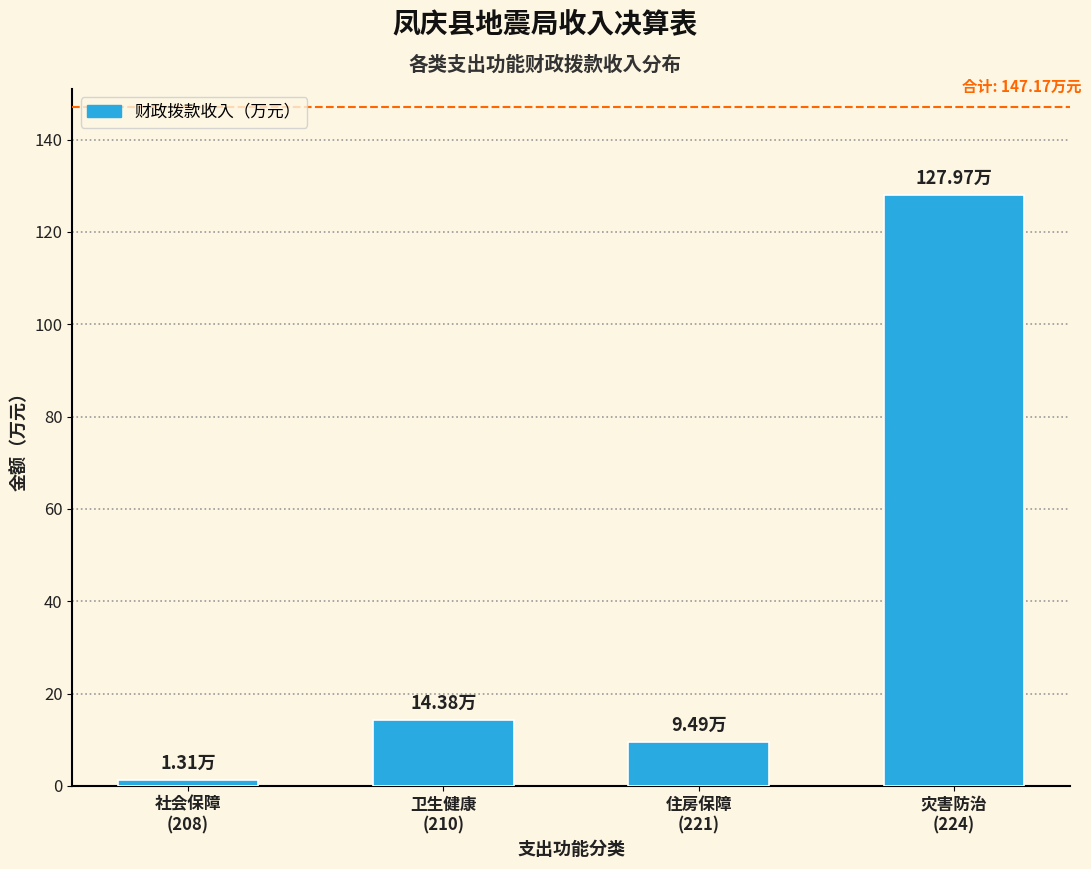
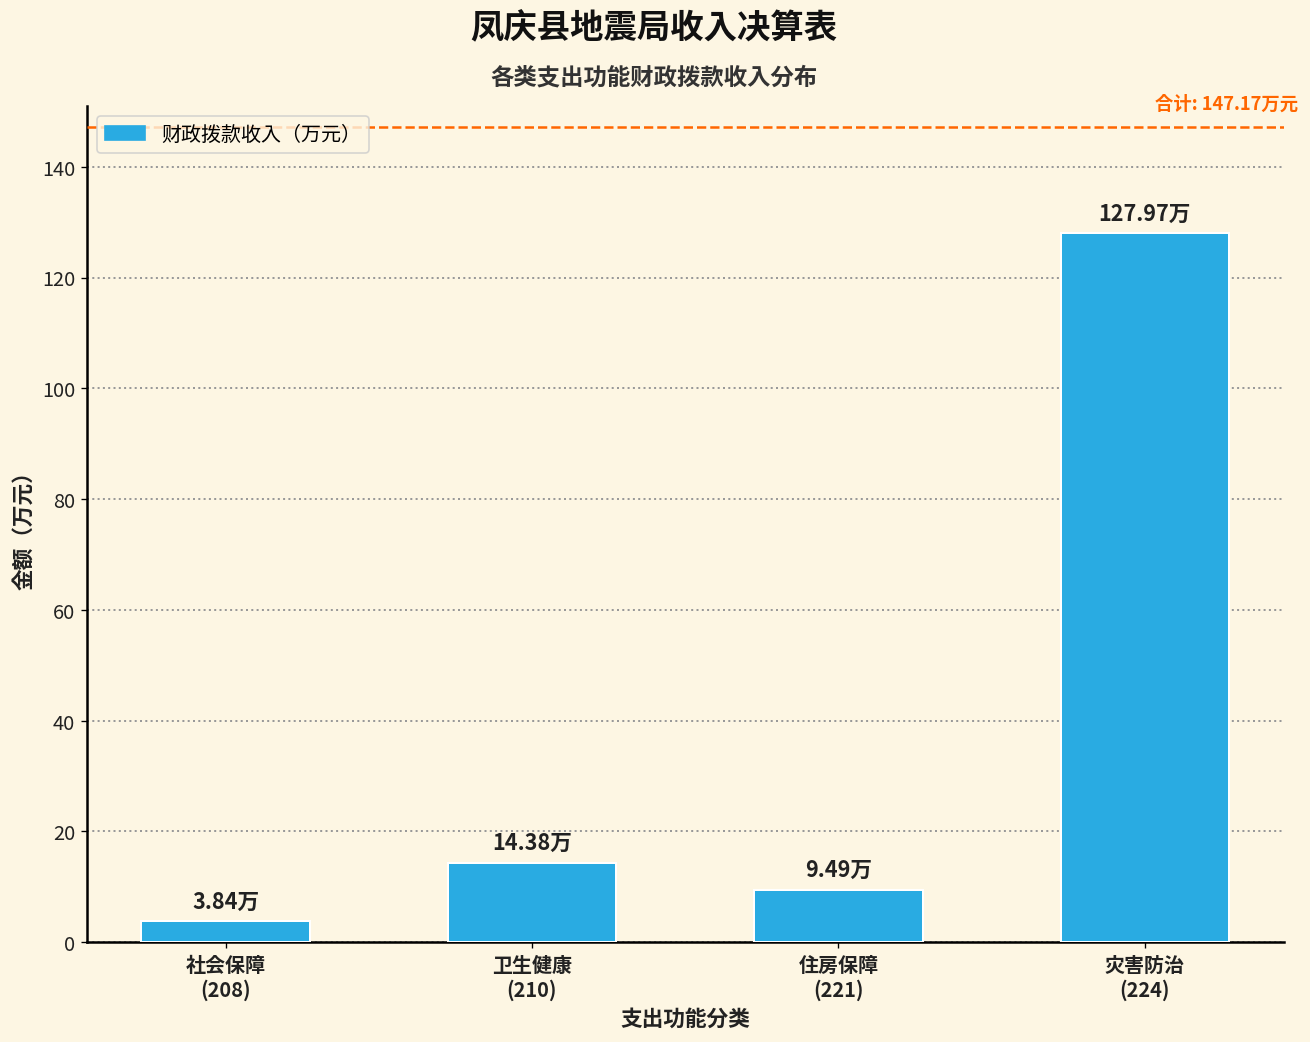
社会保障 (208): 1.31万 -> 3.84万
